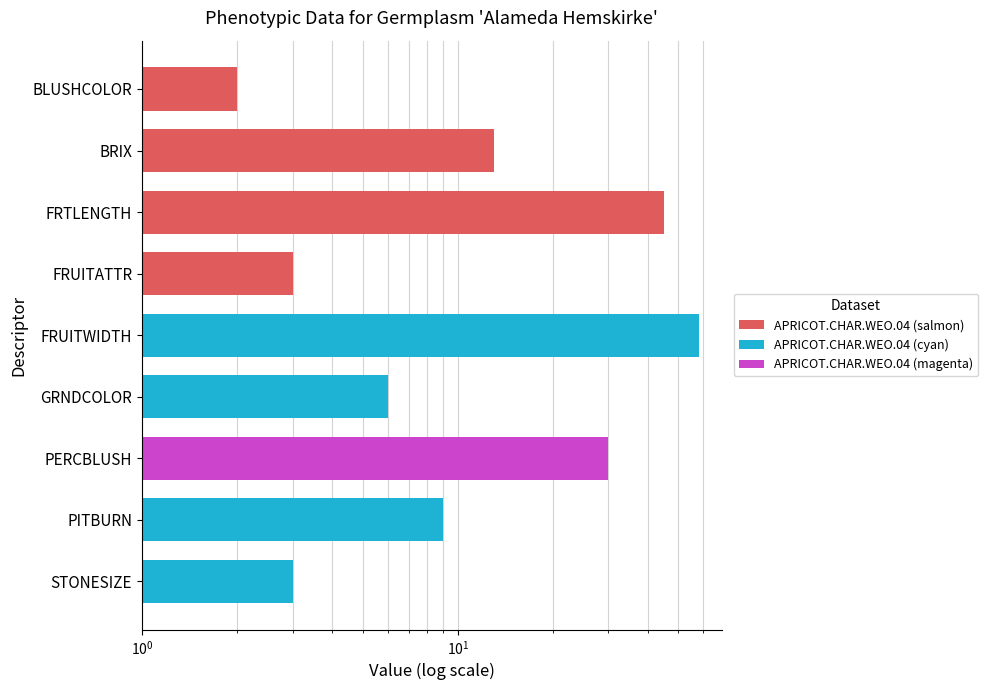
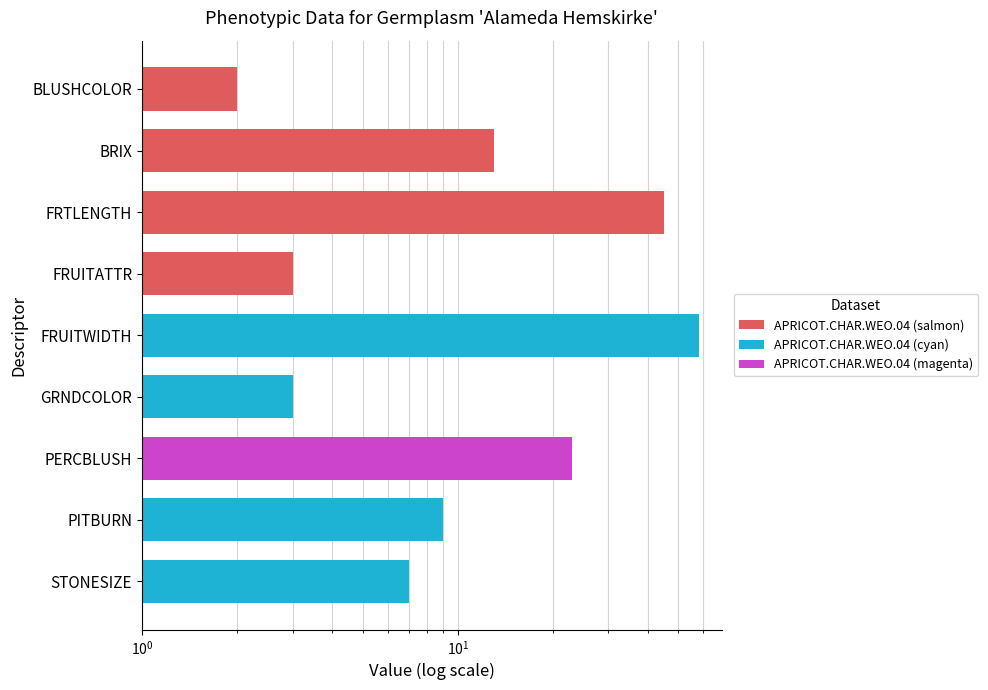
GRNDCOLOR: 6 -> 3
PERCBLUSH: 30 -> 23
STONESIZE: 3 -> 7
